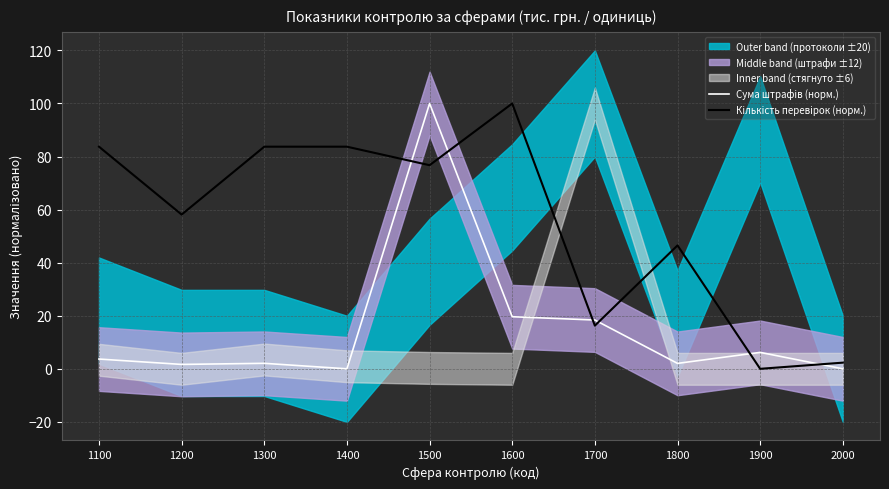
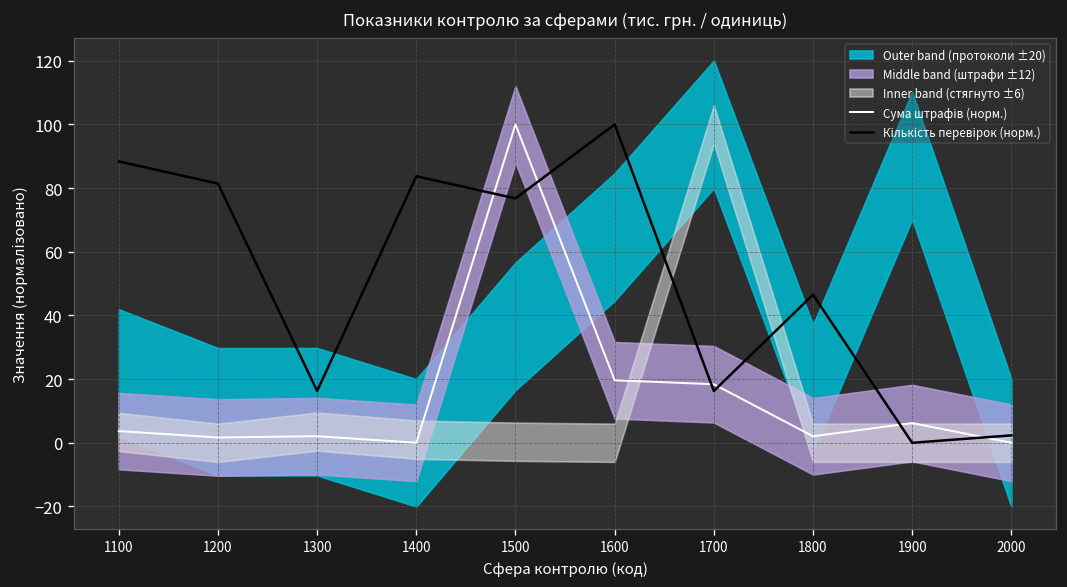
Кількість перевірок (норм.), 1100: 84 -> 88
Кількість перевірок (норм.), 1200: 58 -> 81
Кількість перевірок (норм.), 1300: 84 -> 16
